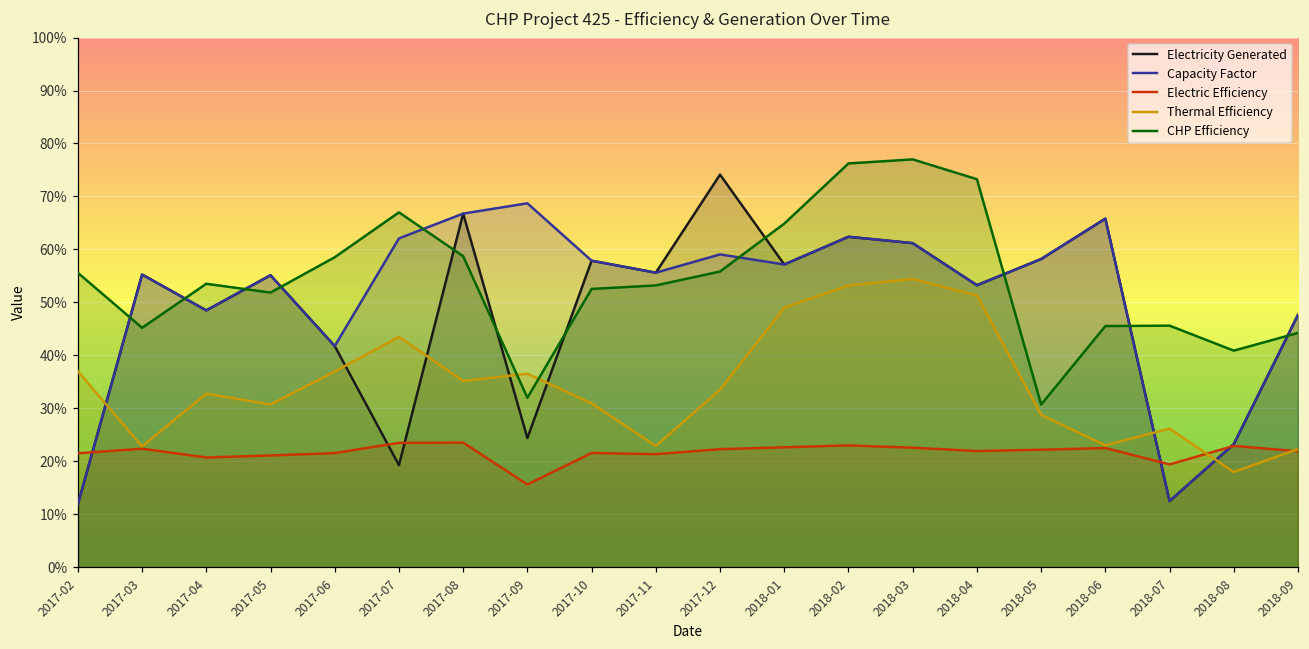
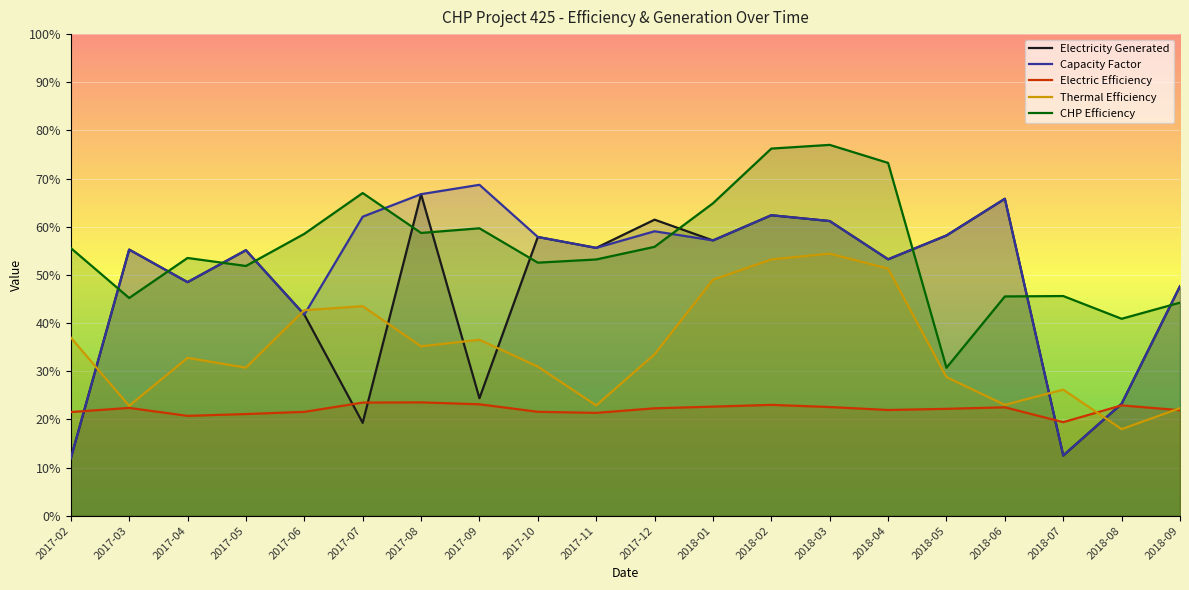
Thermal Efficiency, 2017-06: 37% -> 43%
Electric Efficiency, 2017-09: 16% -> 23%
CHP Efficiency, 2017-09: 32% -> 60%
Electricity Generated, 2017-12: 74% -> 61%
